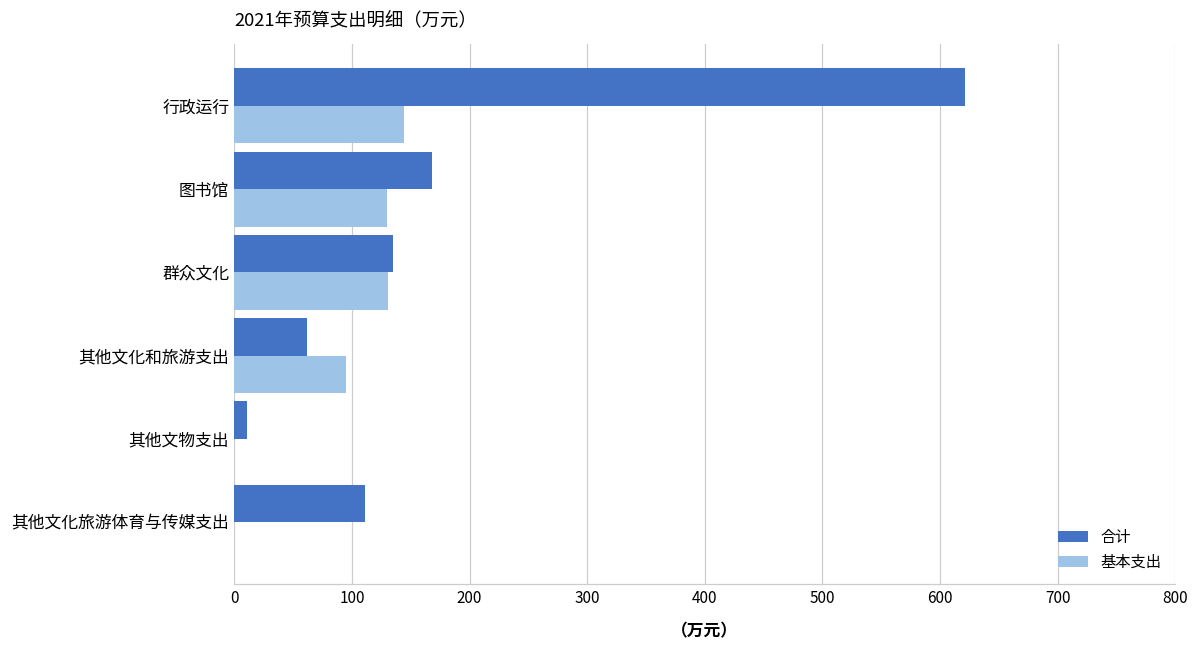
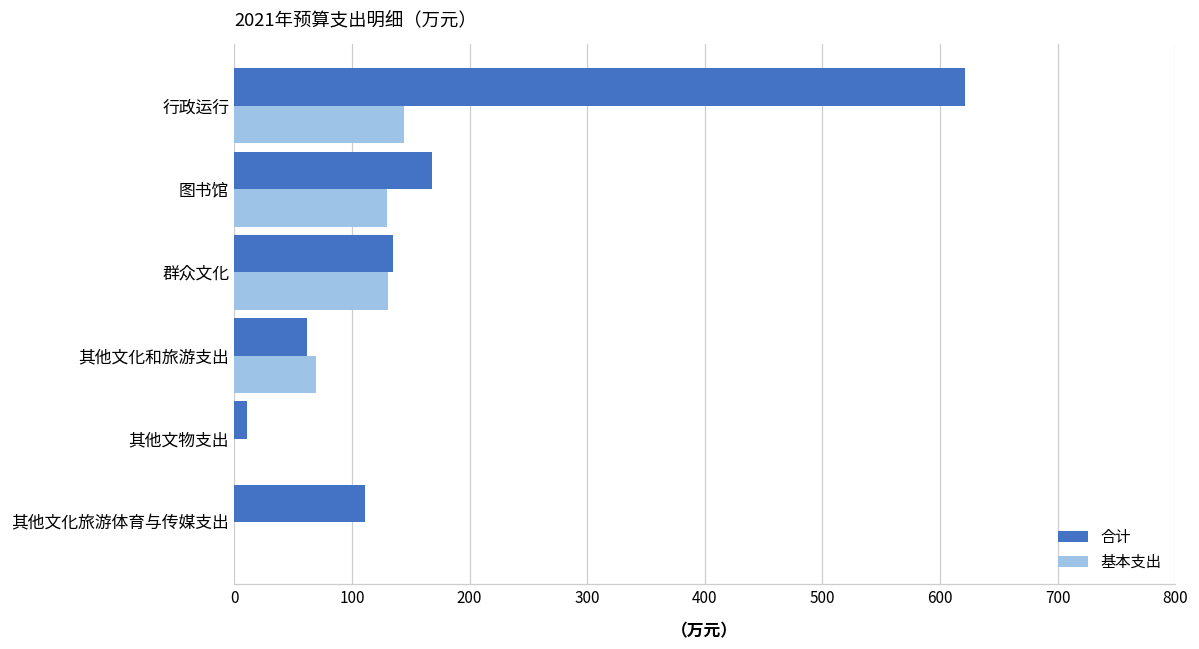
基本支出, 其他文化和旅游支出: 95 -> 70
